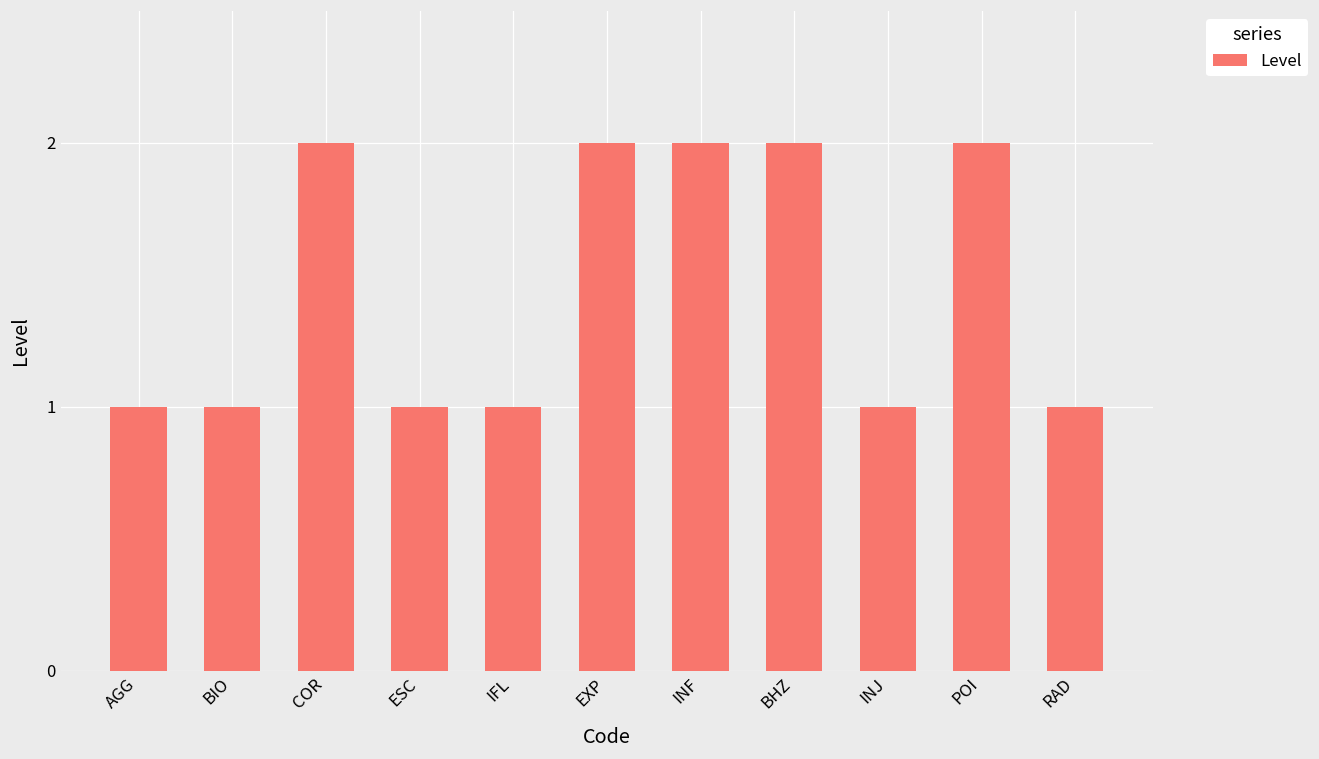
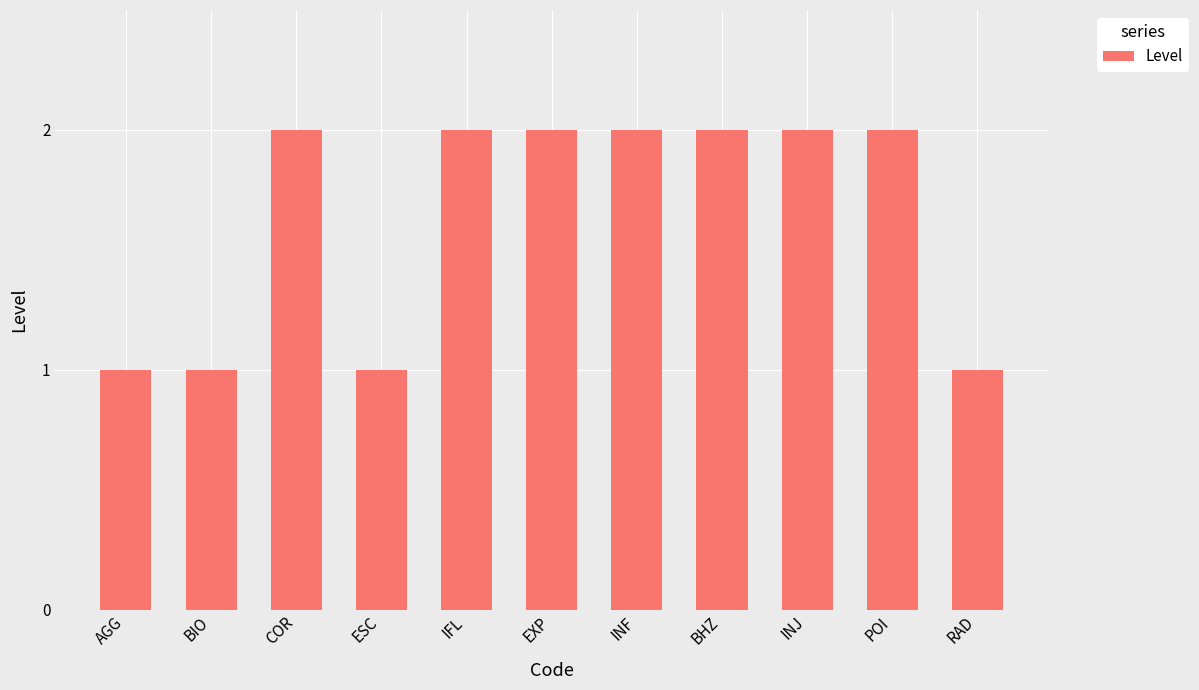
IFL: 1 -> 2
INJ: 1 -> 2
